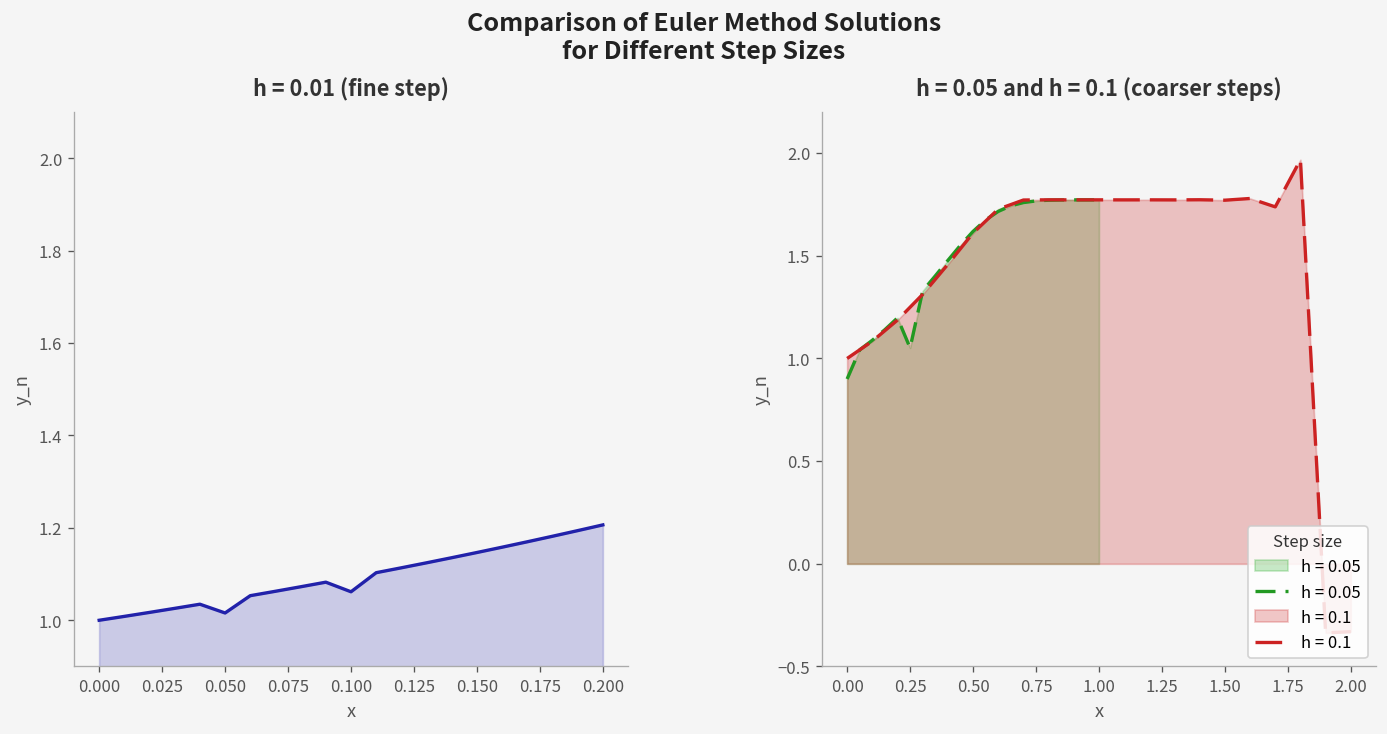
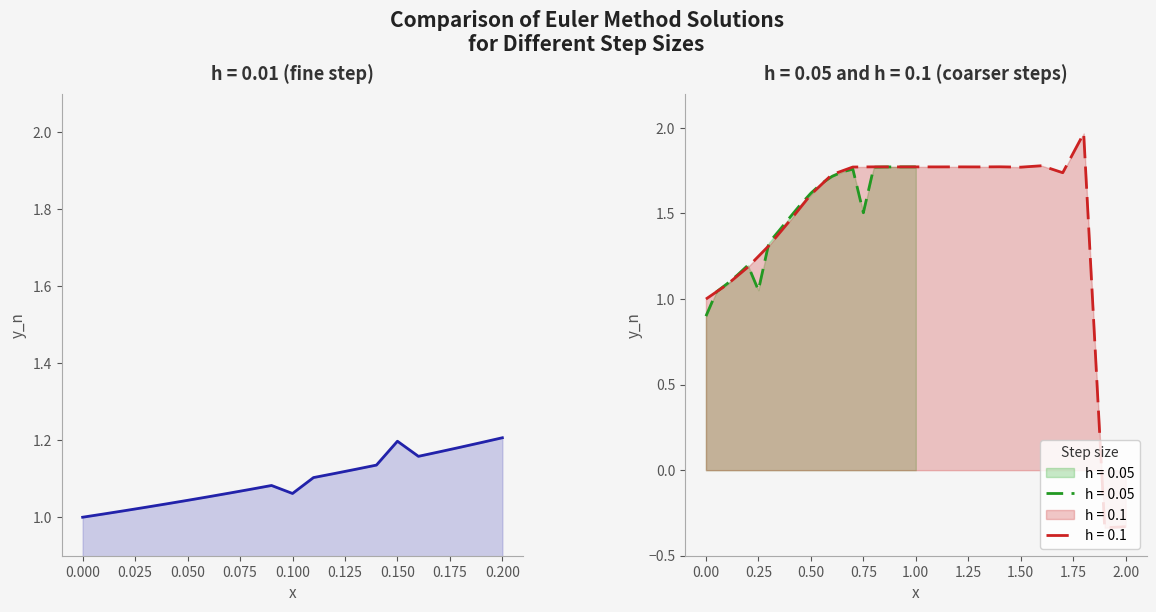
h = 0.01 (fine step), 0.050: 1.02 -> 1.04
h = 0.01 (fine step), 0.150: 1.15 -> 1.20
h = 0.05 and h = 0.1 (coarser steps), h = 0.05, 0.75: 1.77 -> 1.50
